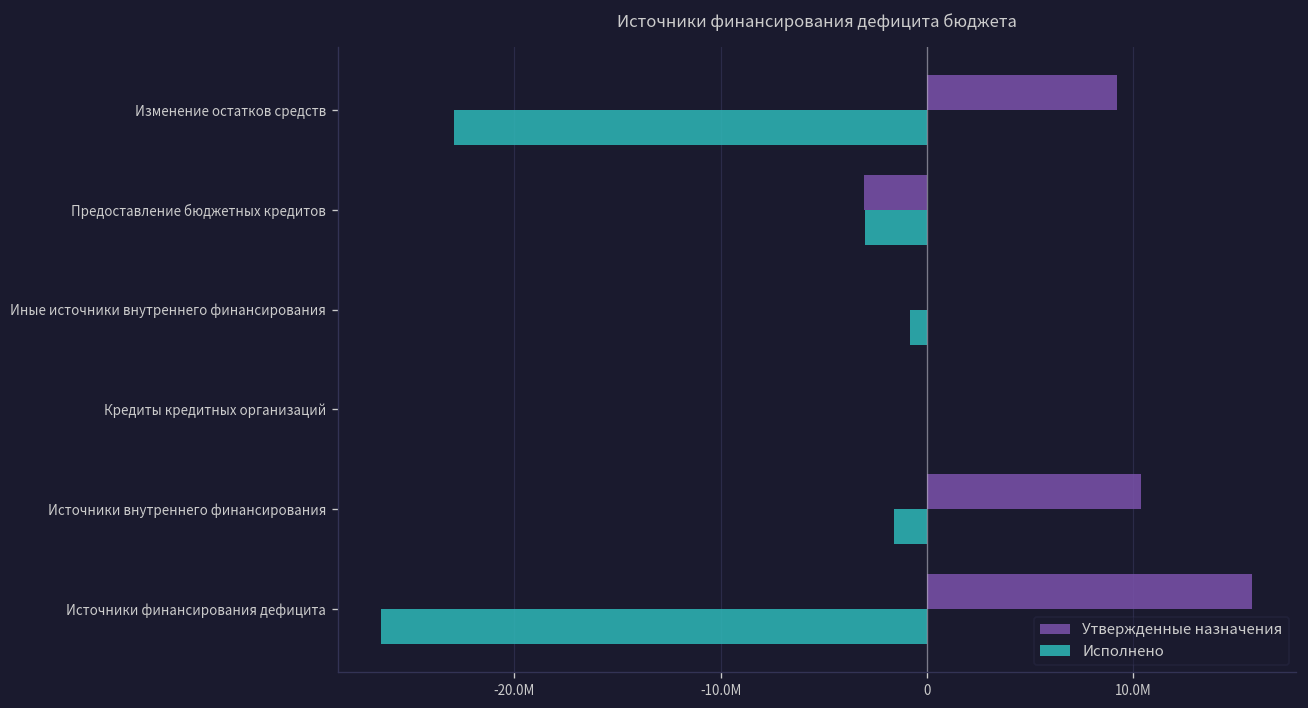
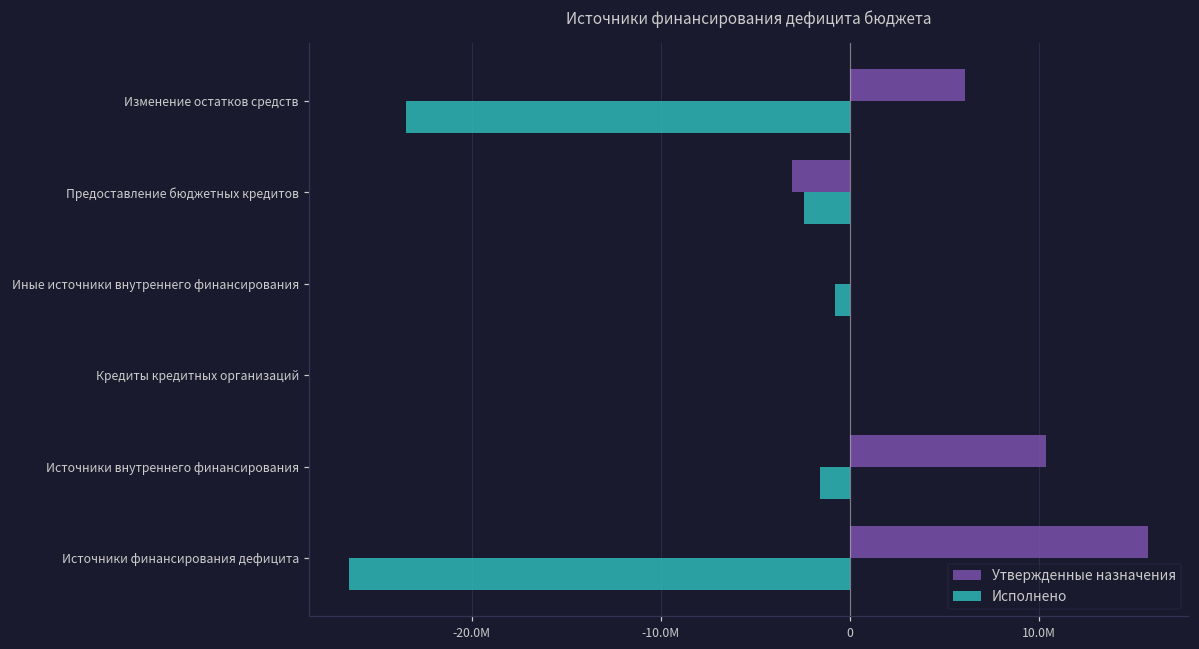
Утвержденные назначения, Изменение остатков средств: 9200000 -> 6100000
Исполнено, Изменение остатков средств: -22900000 -> -23500000
Исполнено, Предоставление бюджетных кредитов: -3000000 -> -2400000
